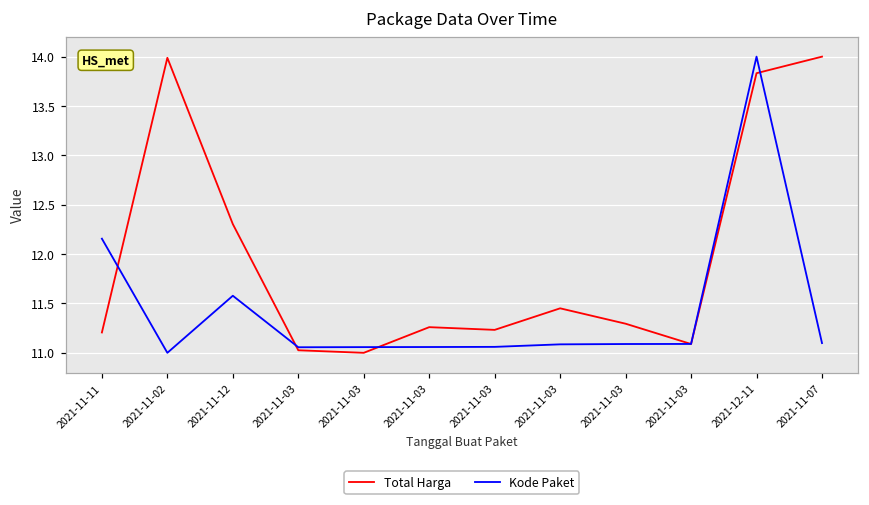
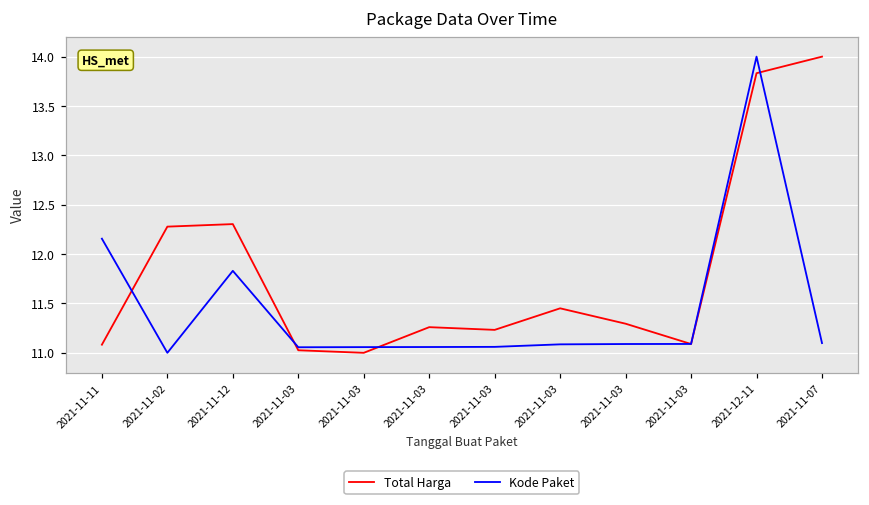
Total Harga, 2021-11-11: 11.2 -> 11.1
Total Harga, 2021-11-02: 14.0 -> 12.3
Kode Paket, 2021-11-12: 11.6 -> 11.8
